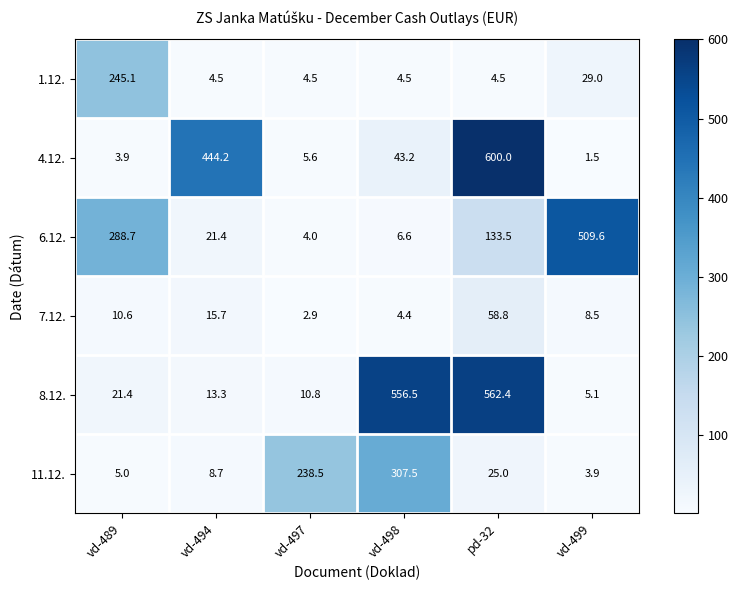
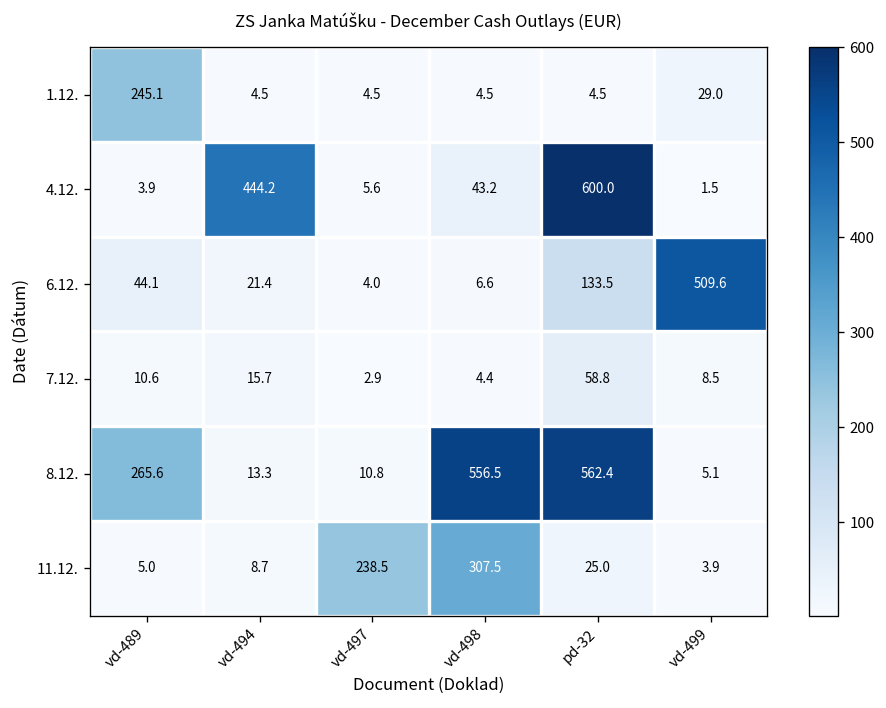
6.12., vd-489: 288.7 -> 44.1
8.12., vd-489: 21.4 -> 265.6
